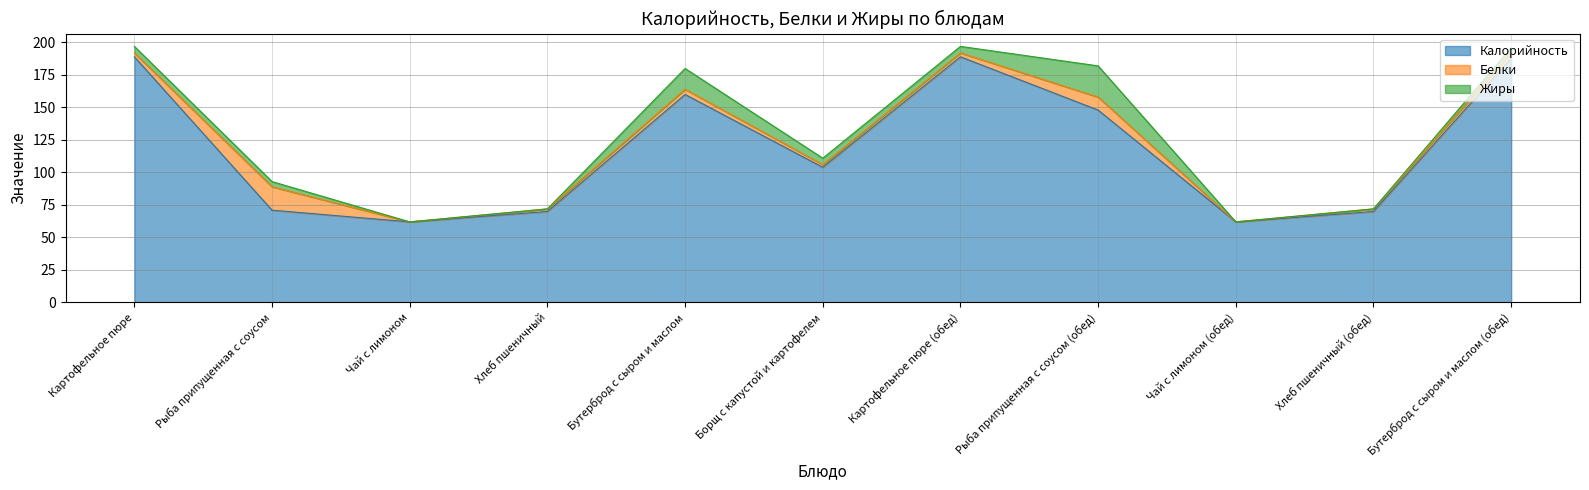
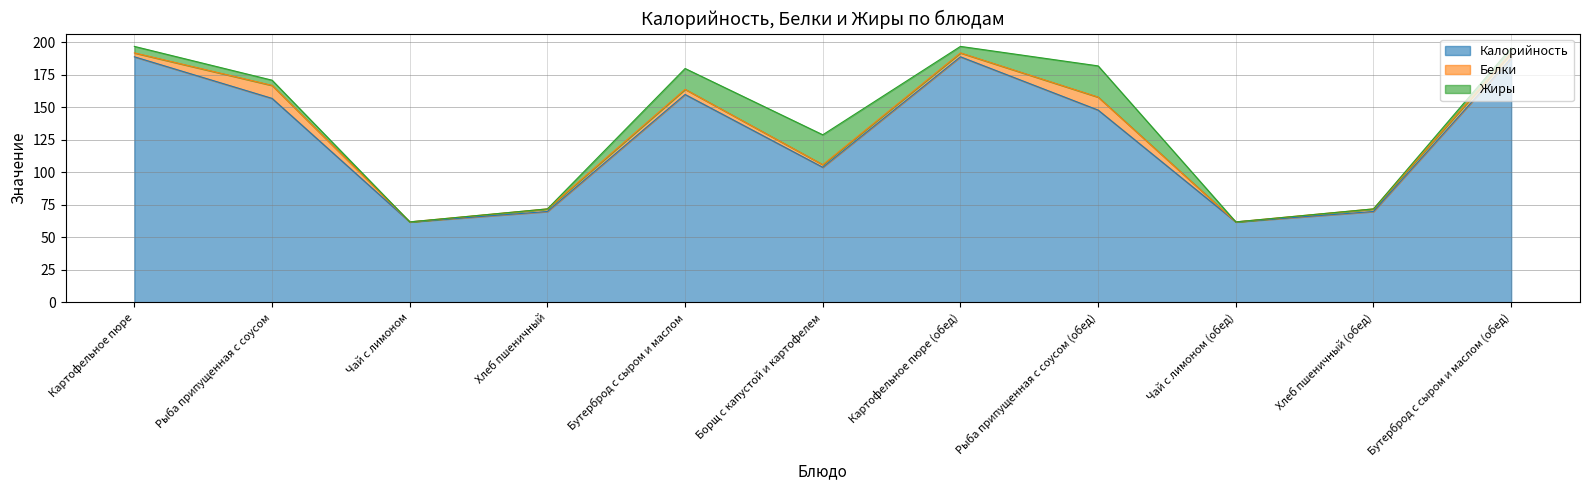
Калорийность, Рыба припущенная с соусом: 71 -> 157
Белки, Рыба припущенная с соусом: 18 -> 10
Жиры, Борщ с капустой и картофелем: 5 -> 23
